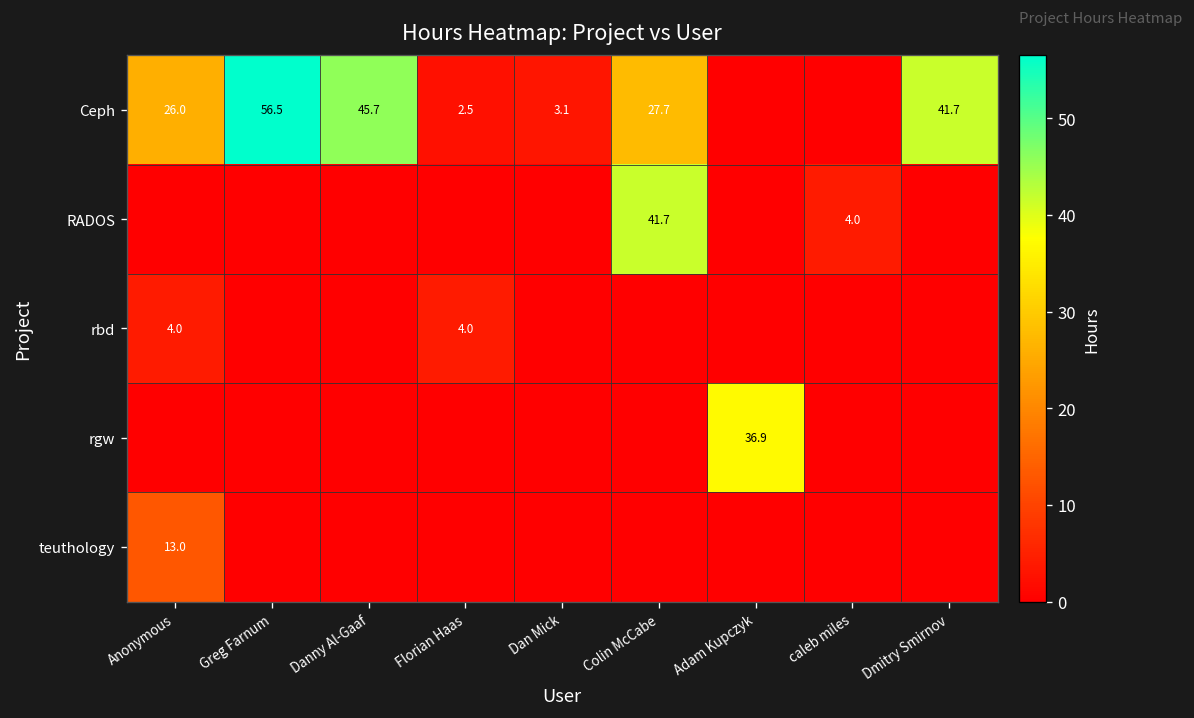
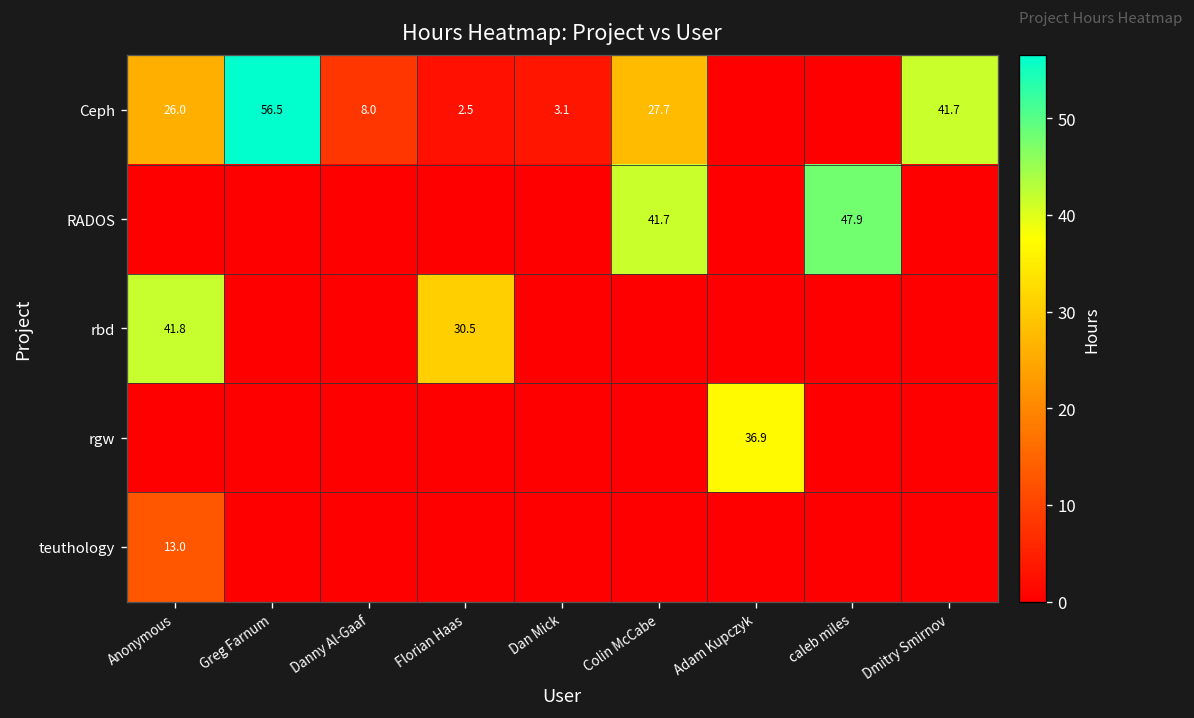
Ceph, Danny Al-Gaaf: 45.7 -> 8.0
RADOS, caleb miles: 4.0 -> 47.9
rbd, Anonymous: 4.0 -> 41.8
rbd, Florian Haas: 4.0 -> 30.5
